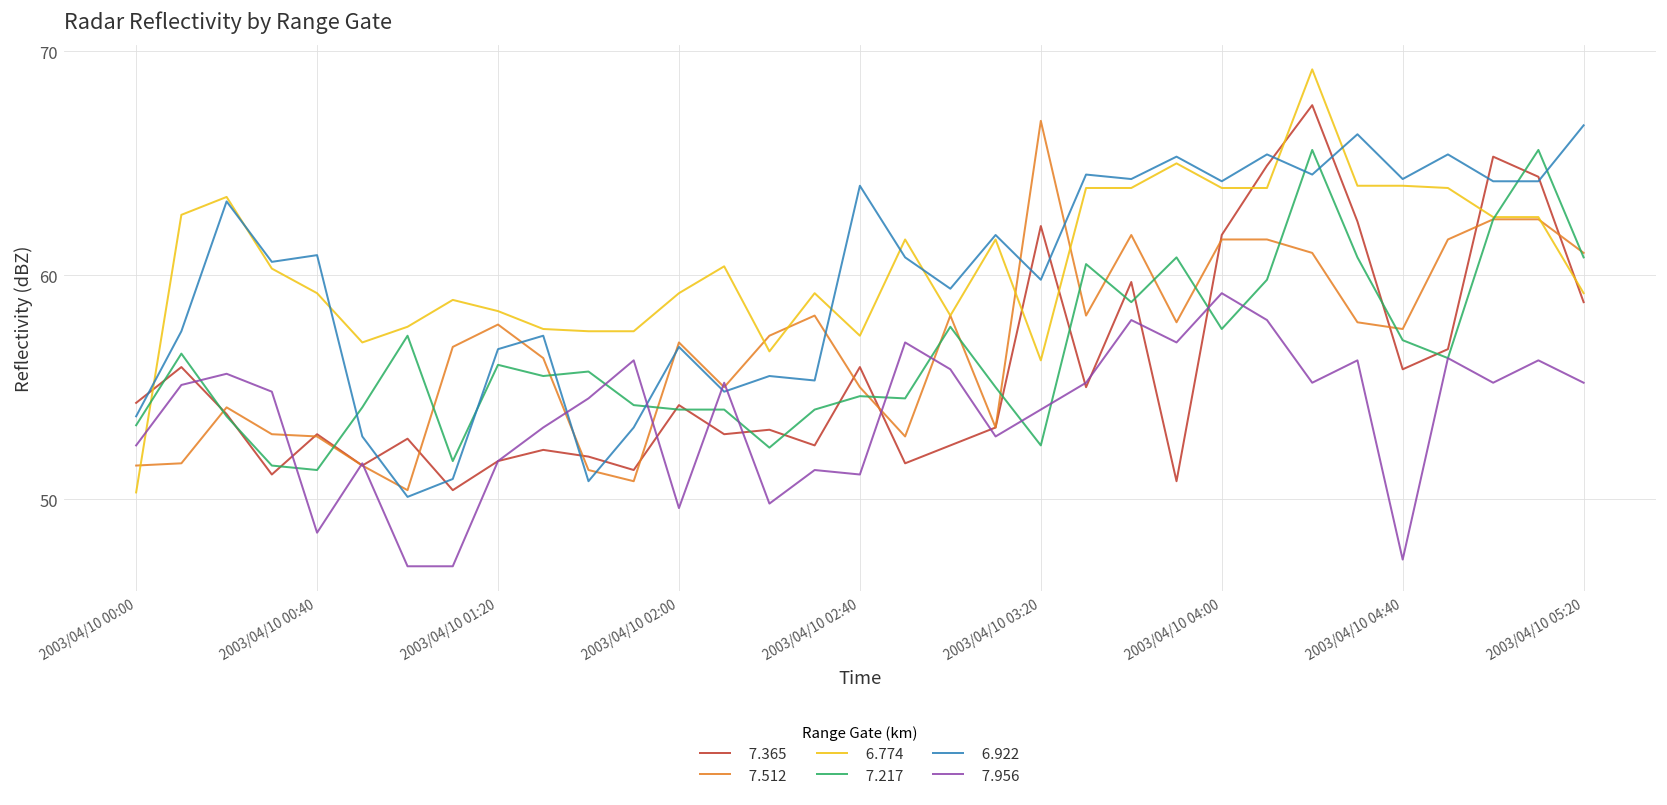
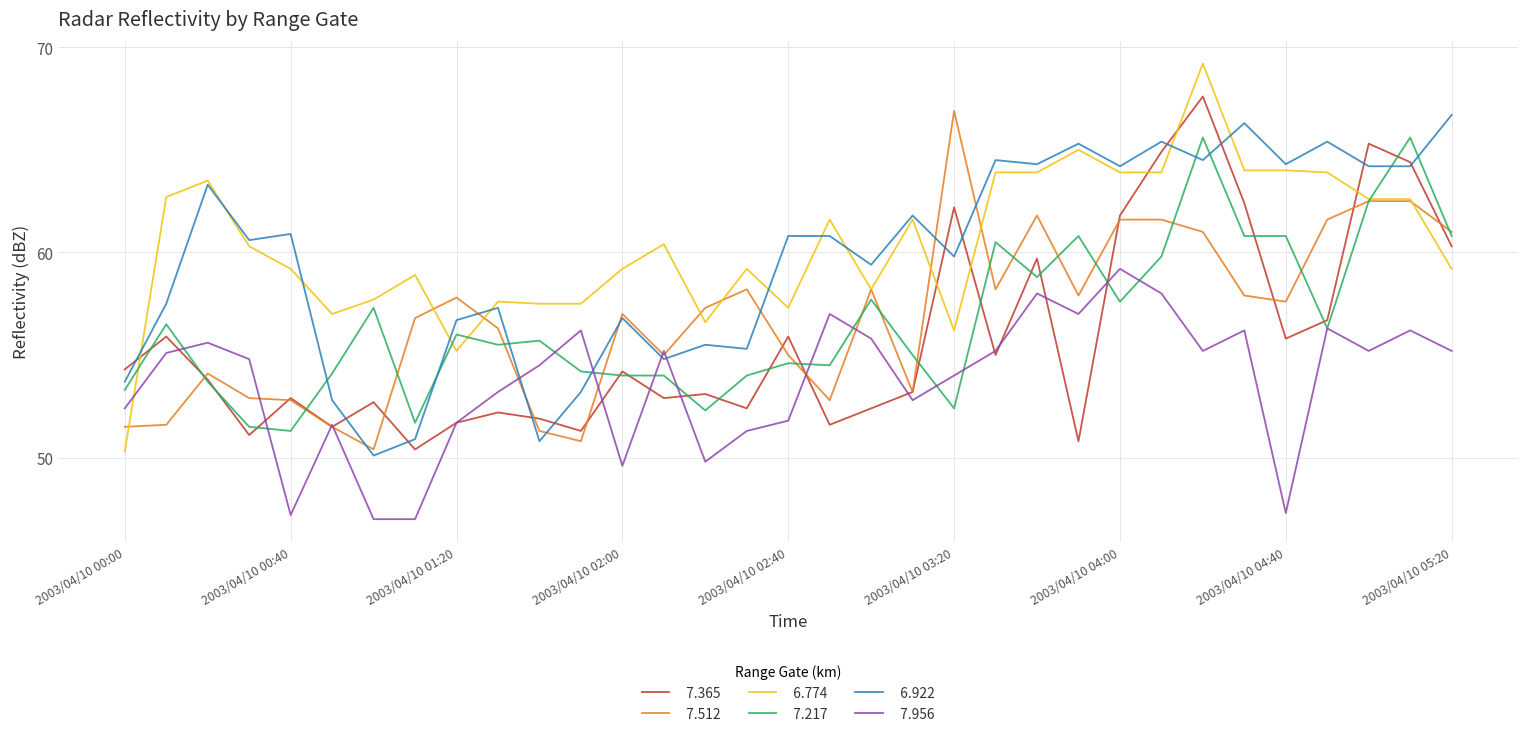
7.956, 2003/04/10 00:40: 48.5 -> 47.2
6.774, 2003/04/10 01:20: 58.4 -> 55.2
6.922, 2003/04/10 02:40: 64.0 -> 60.8
7.956, 2003/04/10 02:40: 51.1 -> 51.8
7.217, 2003/04/10 04:40: 57.1 -> 60.8
7.365, 2003/04/10 05:20: 58.8 -> 60.3
